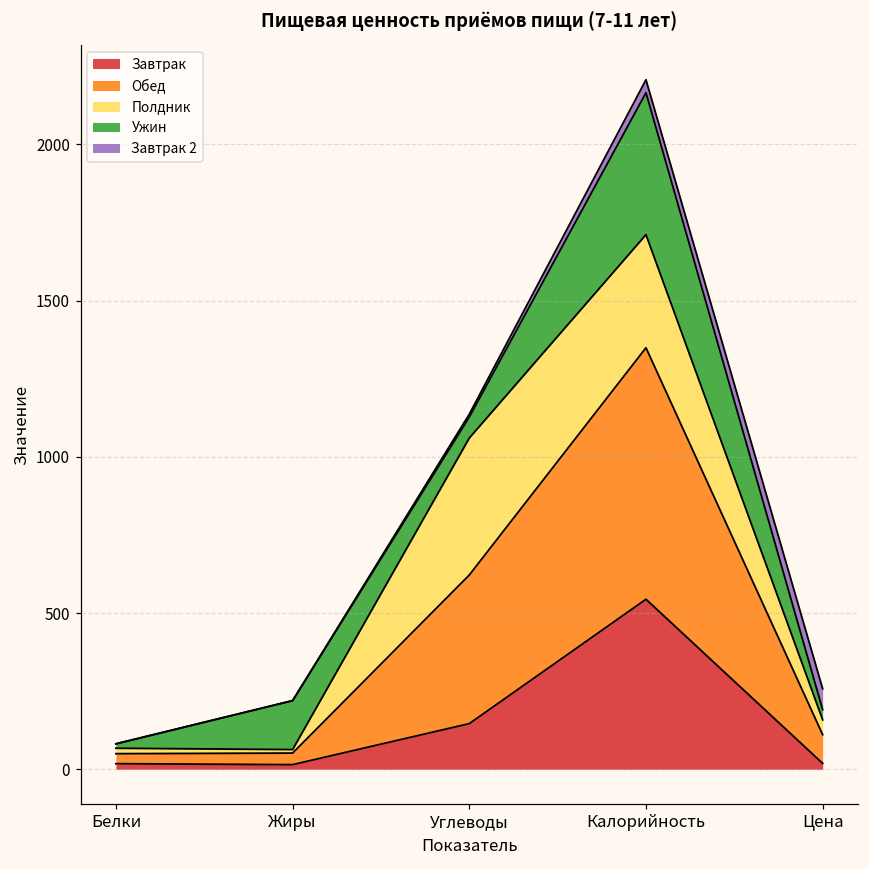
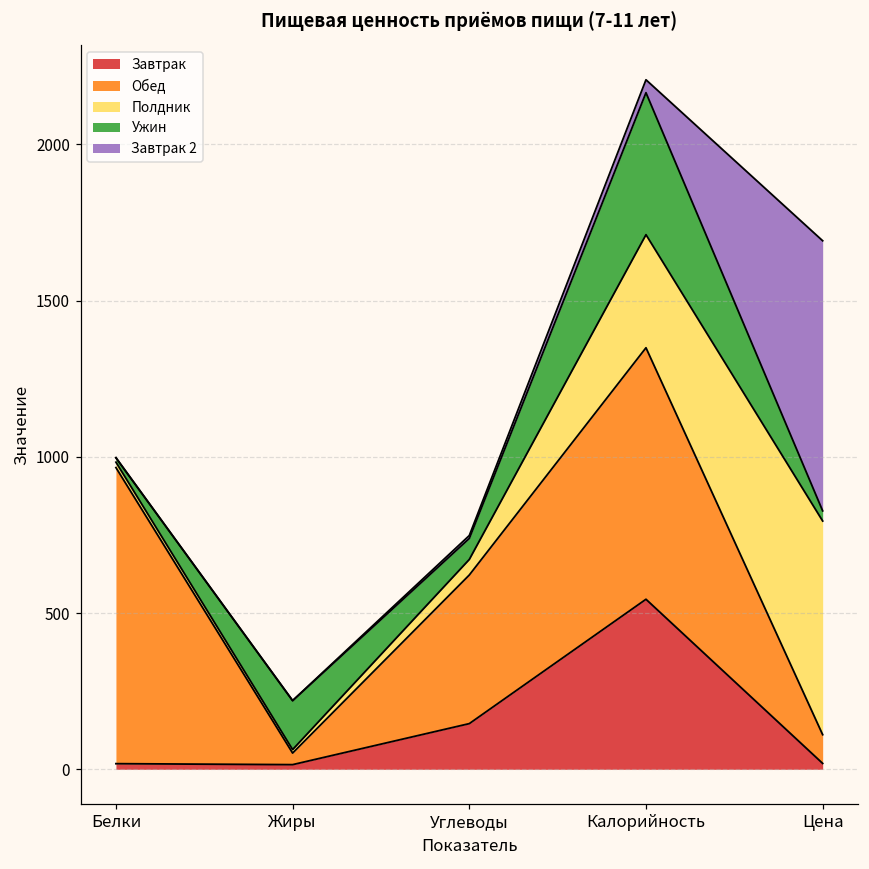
Обед, Белки: 30 -> 950
Полдник, Углеводы: 440 -> 50
Полдник, Цена: 50 -> 680
Завтрак 2, Цена: 70 -> 860
